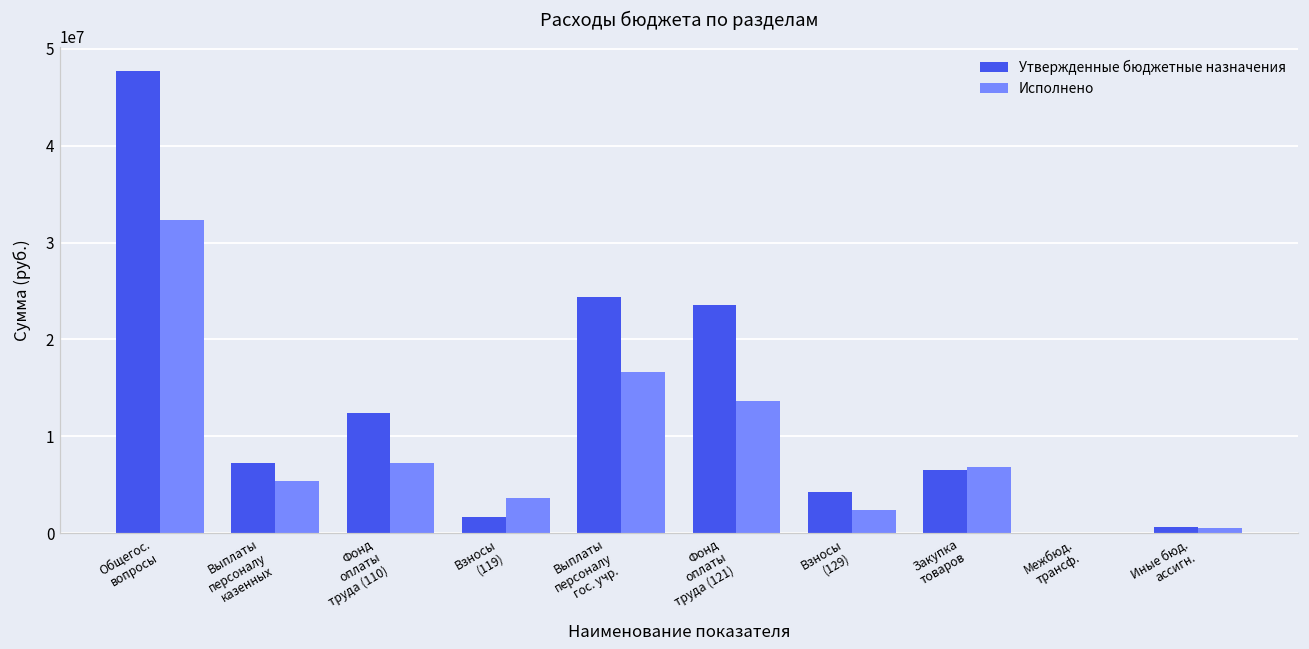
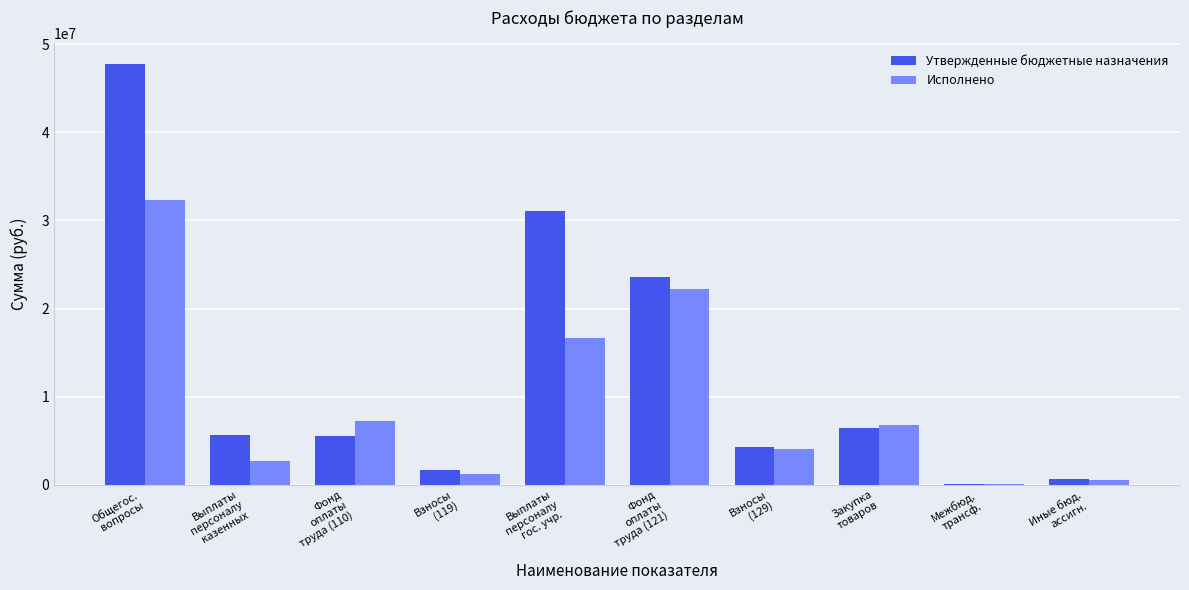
Утвержденные бюджетные назначения, Выплаты персоналу казенных: 7000000 -> 6000000
Исполнено, Выплаты персоналу казенных: 5000000 -> 3000000
Утвержденные бюджетные назначения, Фонд оплаты труда (110): 12000000 -> 6000000
Исполнено, Взносы (119): 4000000 -> 1000000
Утвержденные бюджетные назначения, Выплаты персоналу гос. учр.: 24000000 -> 31000000
Исполнено, Фонд оплаты труда (121): 14000000 -> 22000000
Исполнено, Взносы (129): 2000000 -> 4000000
